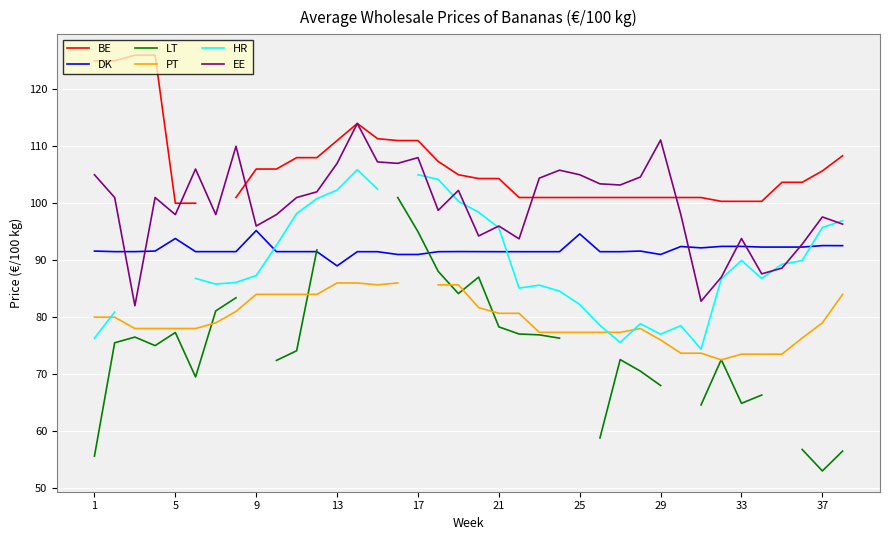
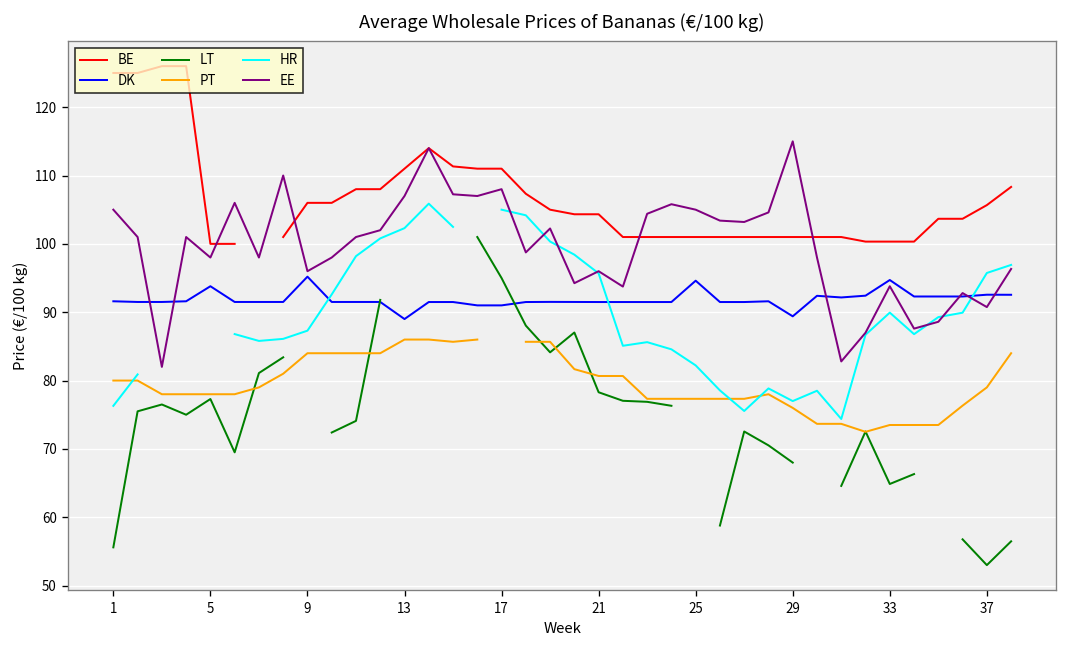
DK, 29: 91 -> 89
EE, 29: 111 -> 115
DK, 33: 92 -> 95
EE, 37: 98 -> 91
